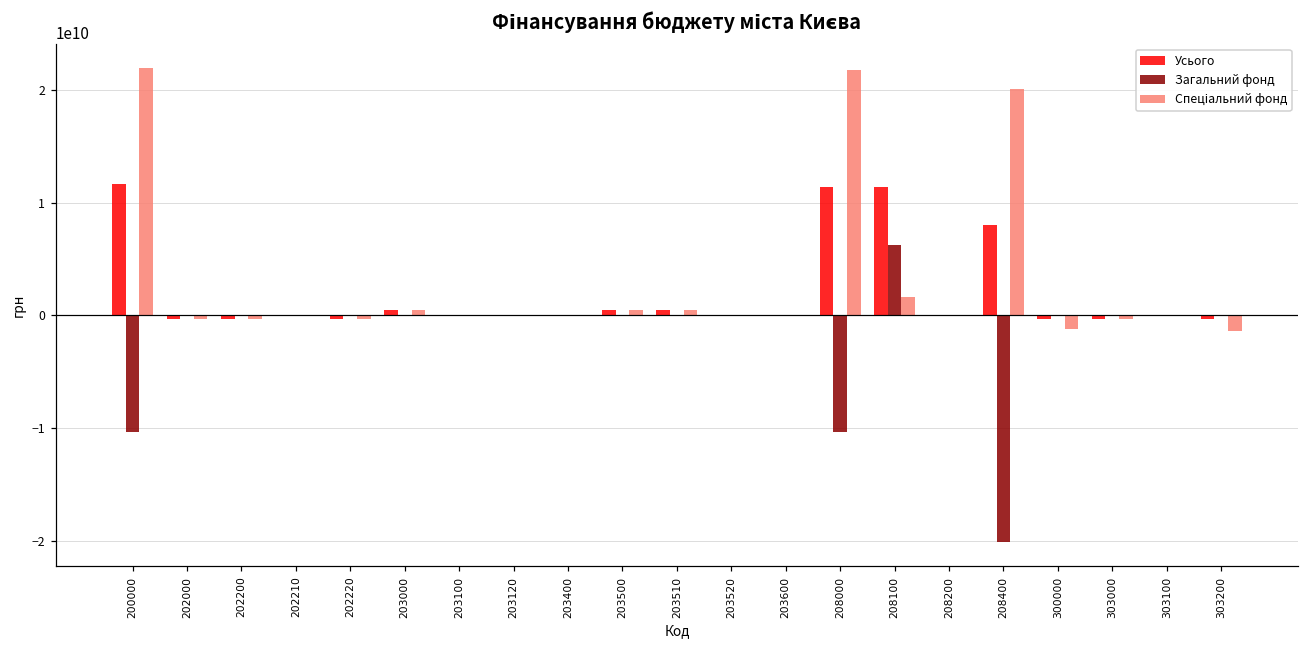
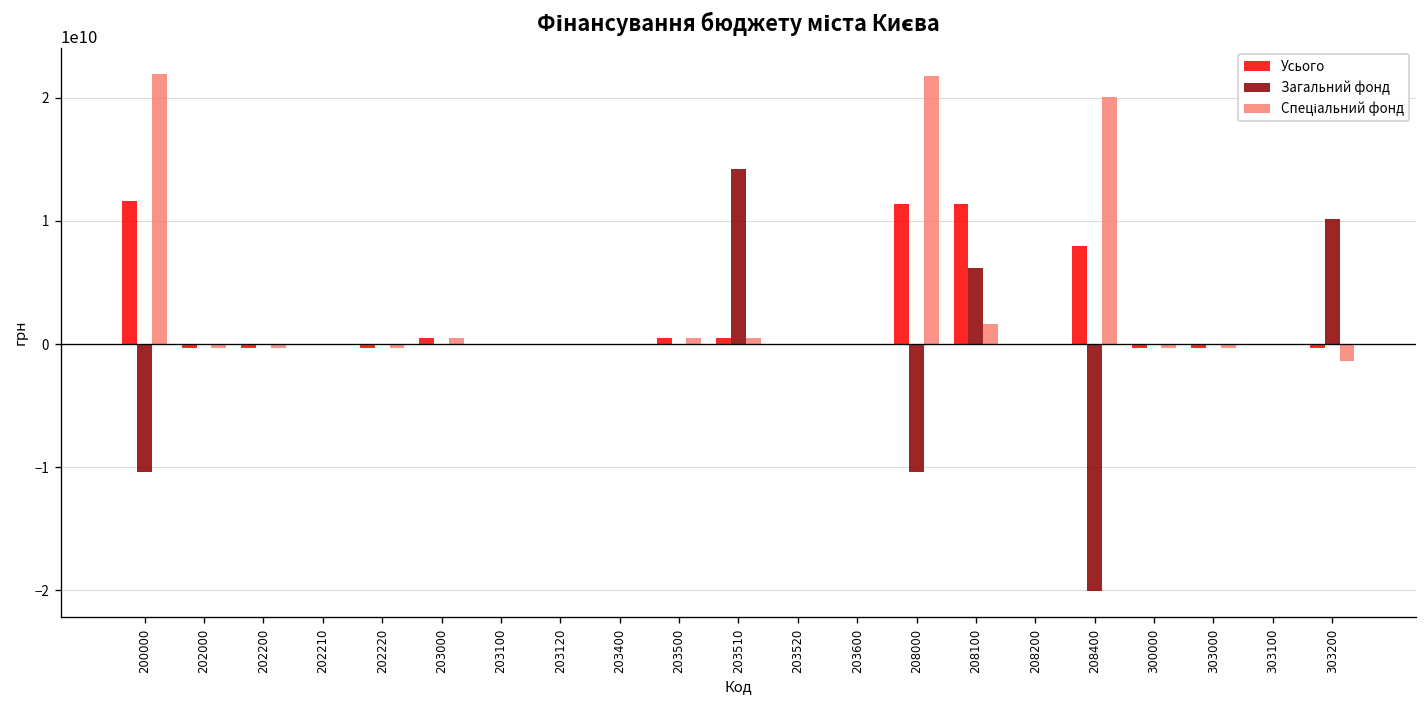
Загальний фонд, 203510: 0 -> 14200000000
Спеціальний фонд, 300000: -1200000000 -> -300000000
Загальний фонд, 303200: 0 -> 10200000000
